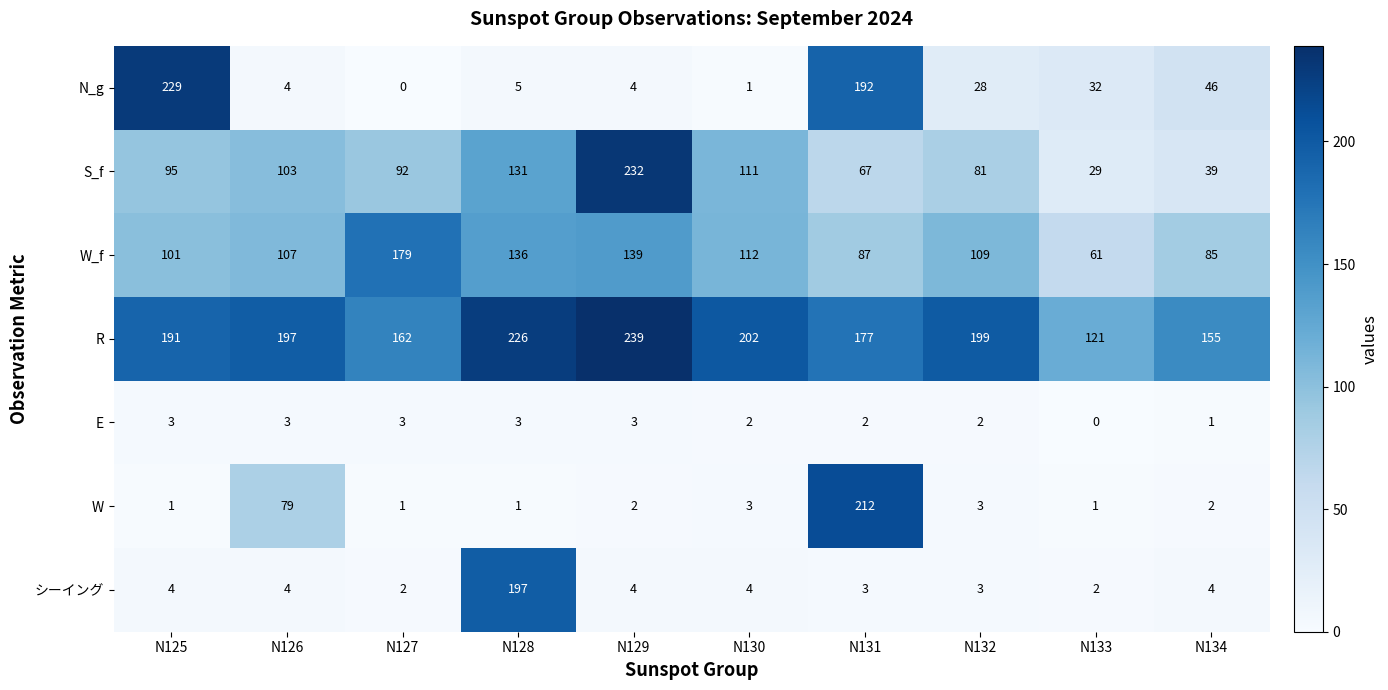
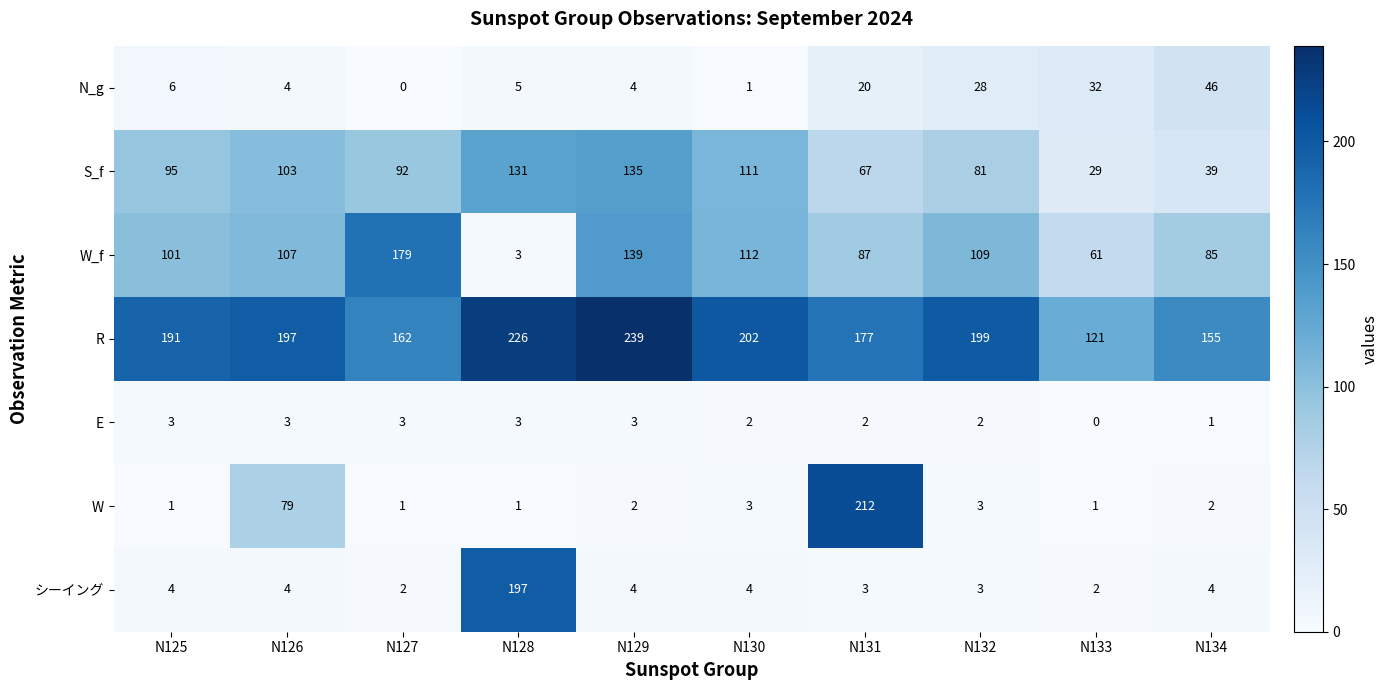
N_g, N125: 229 -> 6
N_g, N131: 192 -> 20
S_f, N129: 232 -> 135
W_f, N128: 136 -> 3
